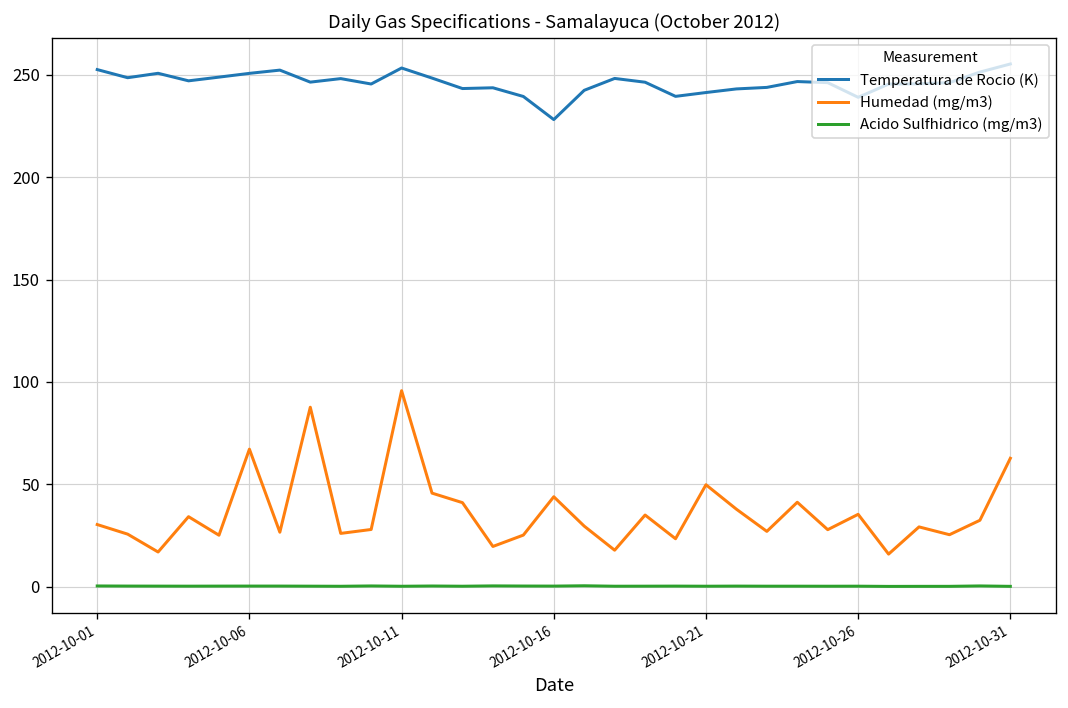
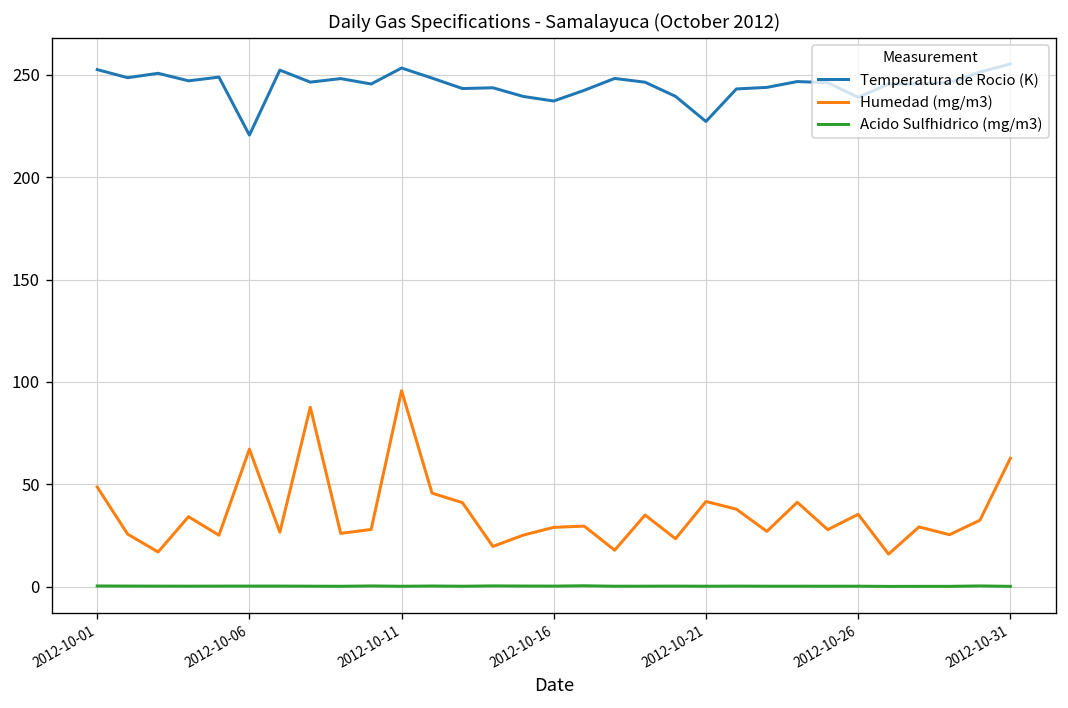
Humedad (mg/m3), 2012-10-01: 30 -> 49
Temperatura de Rocio (K), 2012-10-06: 251 -> 221
Temperatura de Rocio (K), 2012-10-16: 228 -> 237
Humedad (mg/m3), 2012-10-16: 44 -> 29
Temperatura de Rocio (K), 2012-10-21: 241 -> 227
Humedad (mg/m3), 2012-10-21: 50 -> 42
